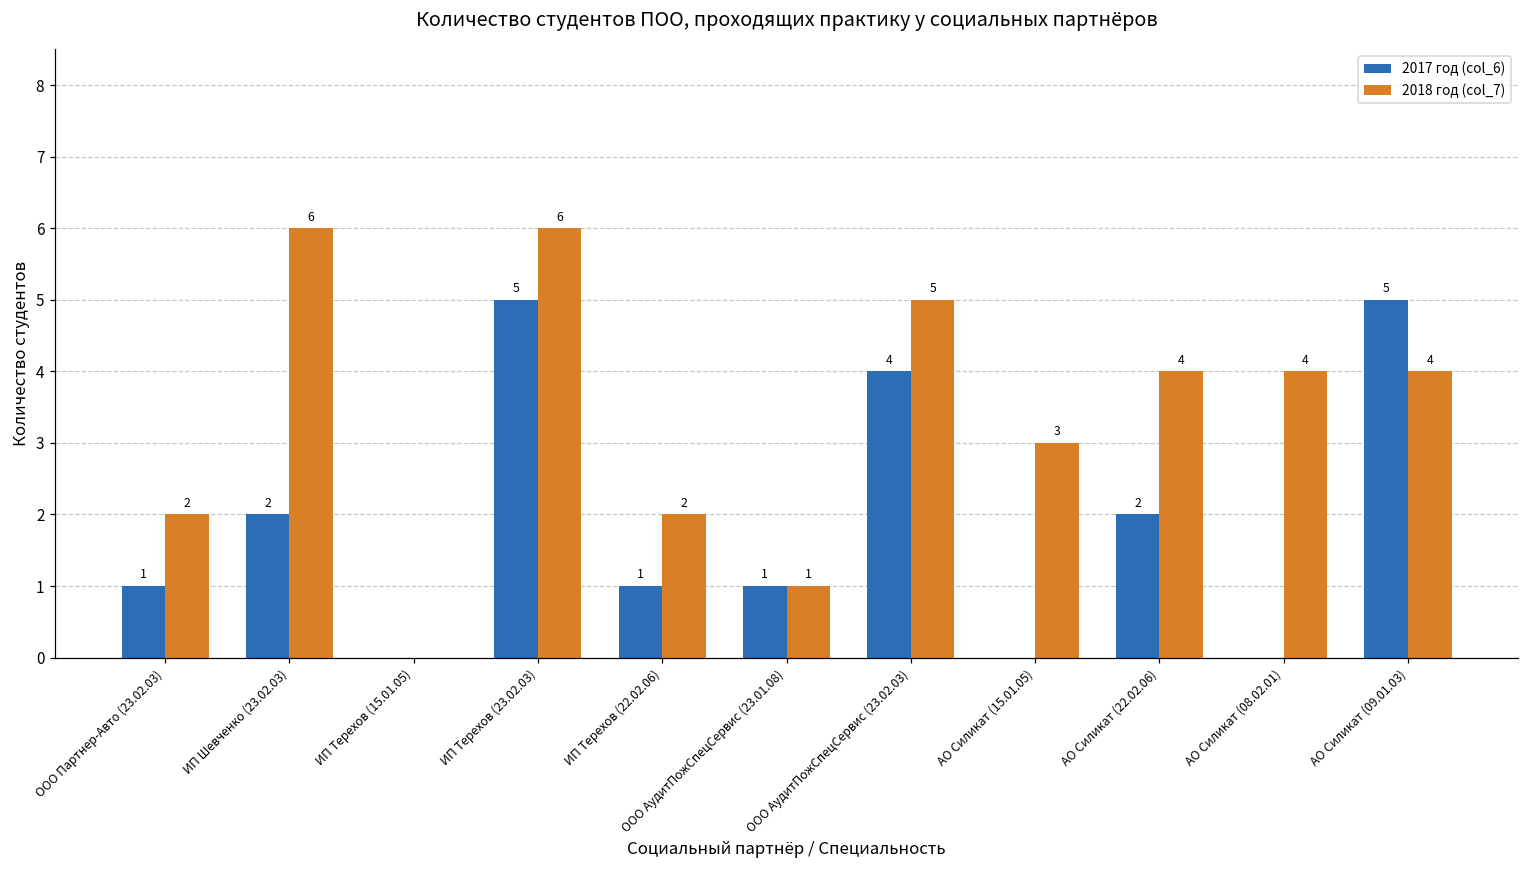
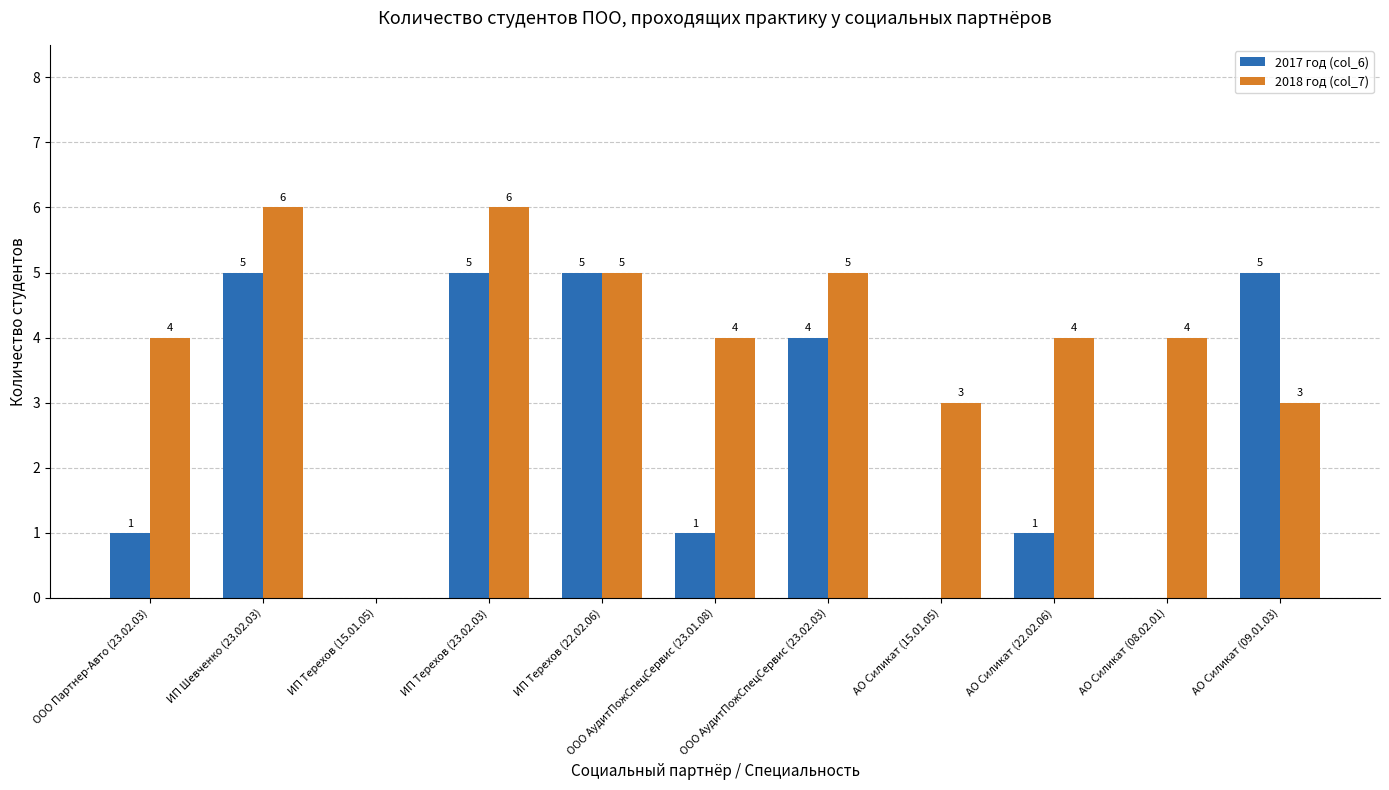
2018 год (col_7), ООО Партнер-Авто (23.02.03): 2 -> 4
2017 год (col_6), ИП Шевченко (23.02.03): 2 -> 5
2017 год (col_6), ИП Терехов (22.02.06): 1 -> 5
2018 год (col_7), ИП Терехов (22.02.06): 2 -> 5
2018 год (col_7), ООО АудитПожСпецСервис (23.01.08): 1 -> 4
2017 год (col_6), АО Силикат (22.02.06): 2 -> 1
2018 год (col_7), АО Силикат (09.01.03): 4 -> 3
